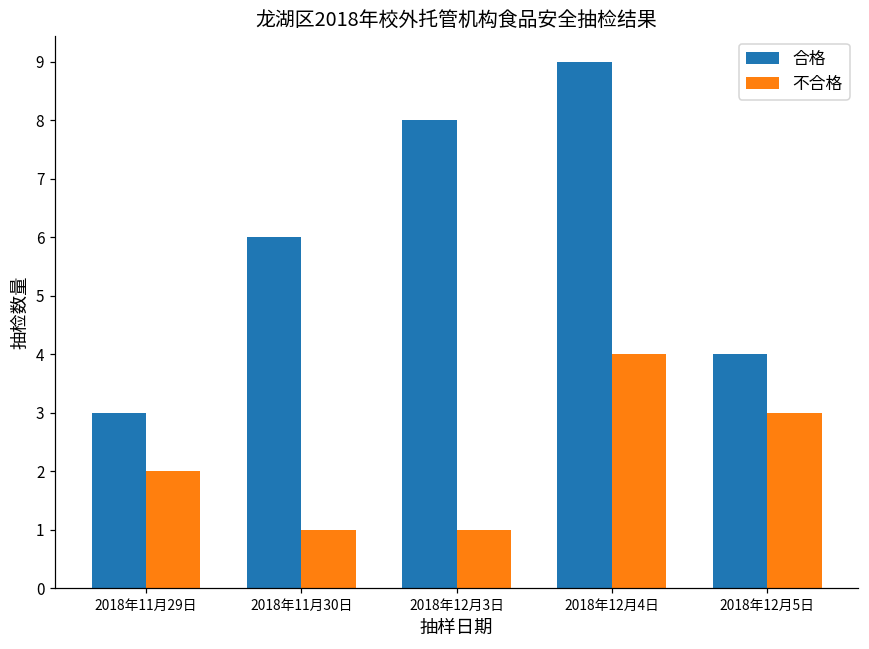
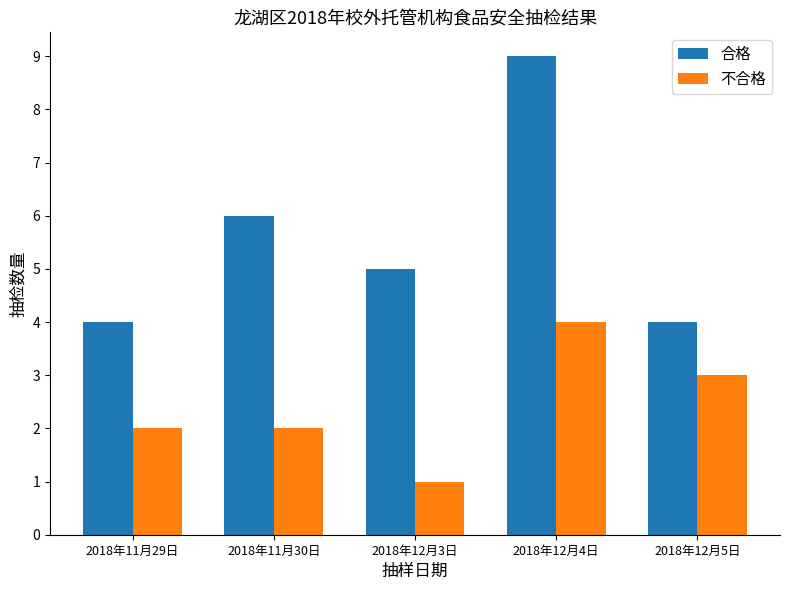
合格, 2018年11月29日: 3 -> 4
不合格, 2018年11月30日: 1 -> 2
合格, 2018年12月3日: 8 -> 5
